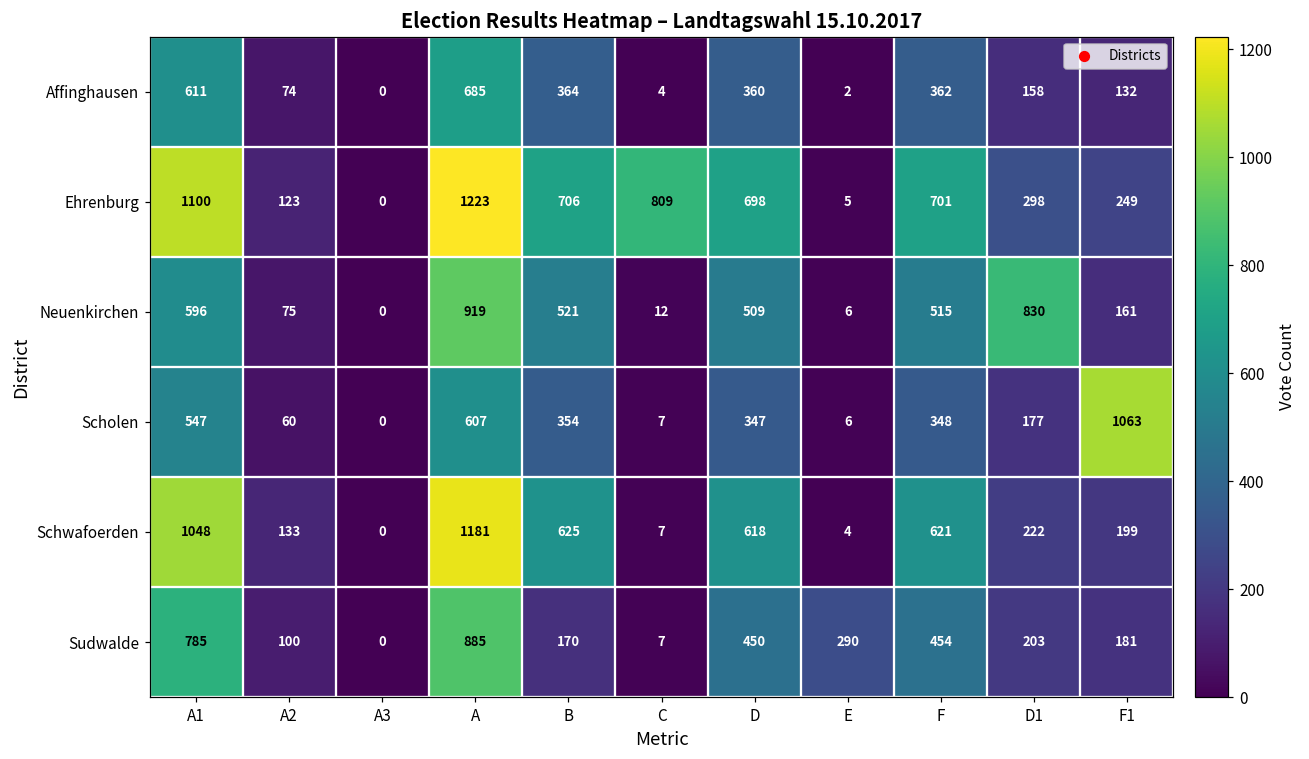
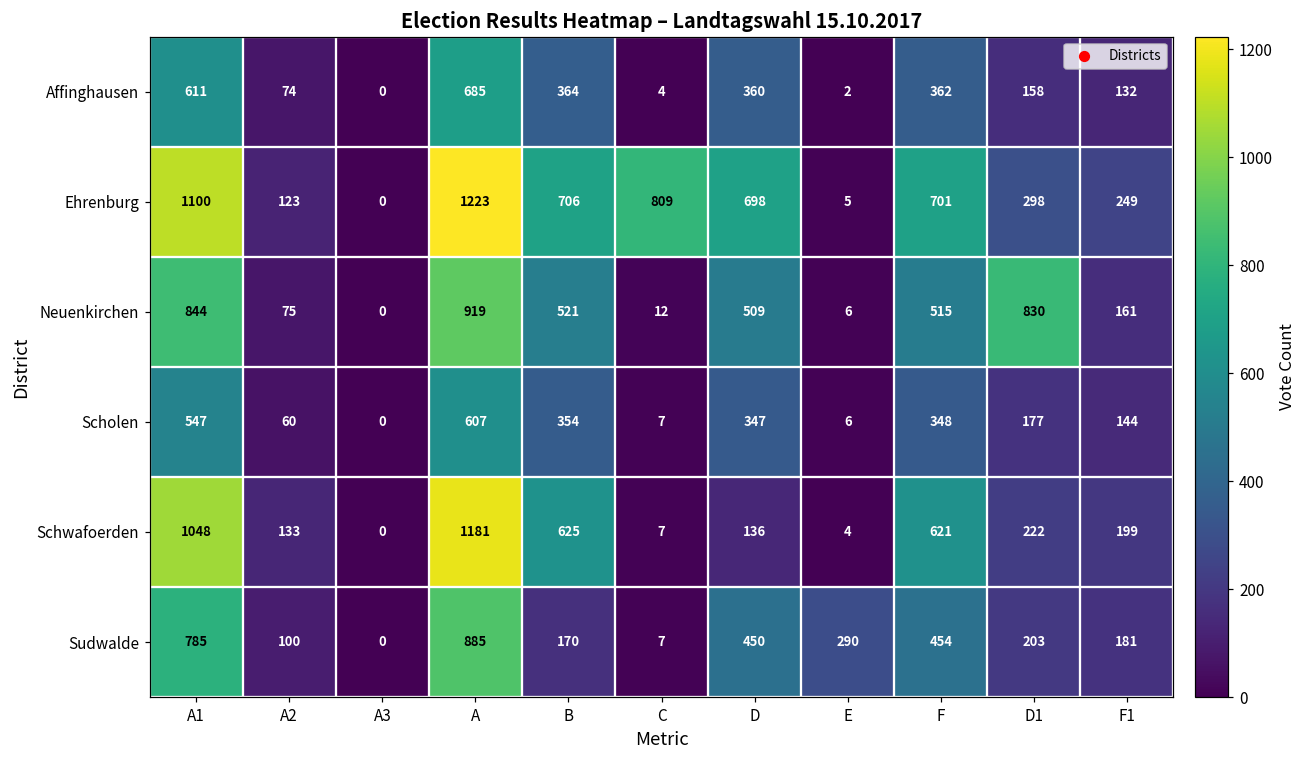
Neuenkirchen, A1: 596 -> 844
Scholen, F1: 1063 -> 144
Schwafoerden, D: 618 -> 136
